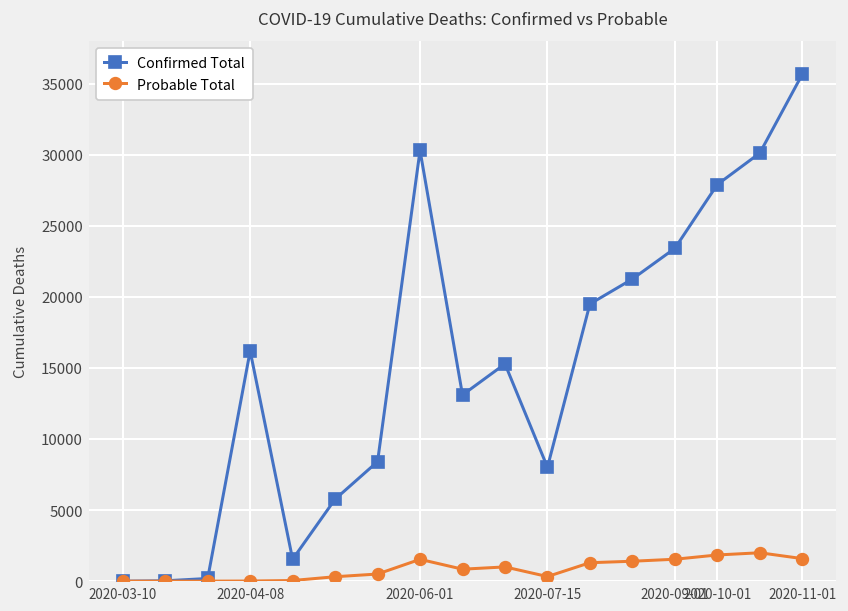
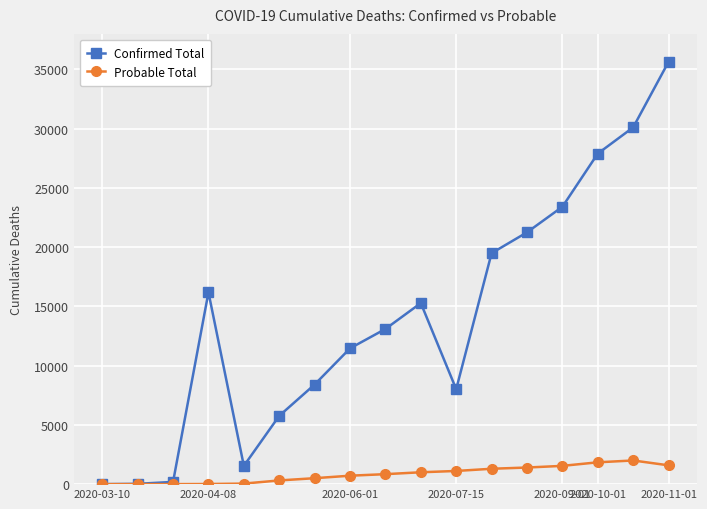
Confirmed Total, 2020-06-01: 30300 -> 11500
Probable Total, 2020-06-01: 1500 -> 700
Probable Total, 2020-07-15: 300 -> 1100
